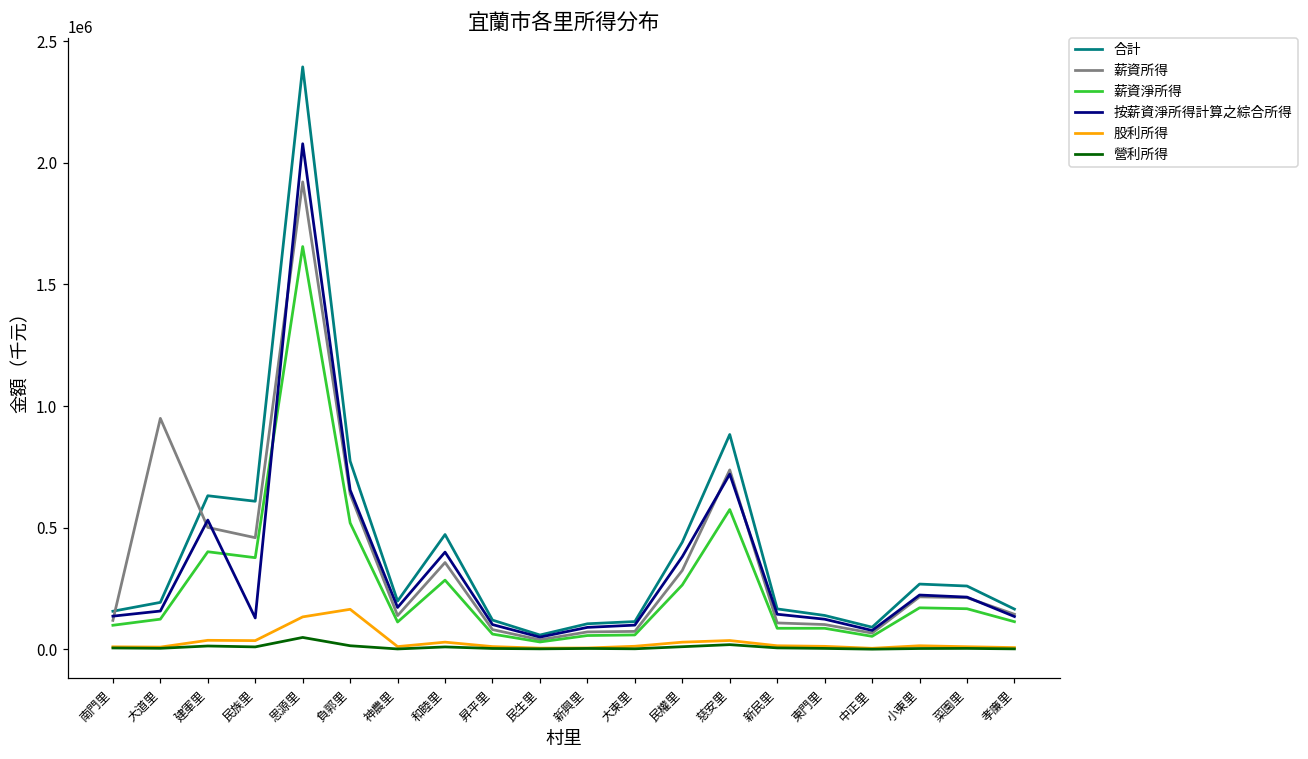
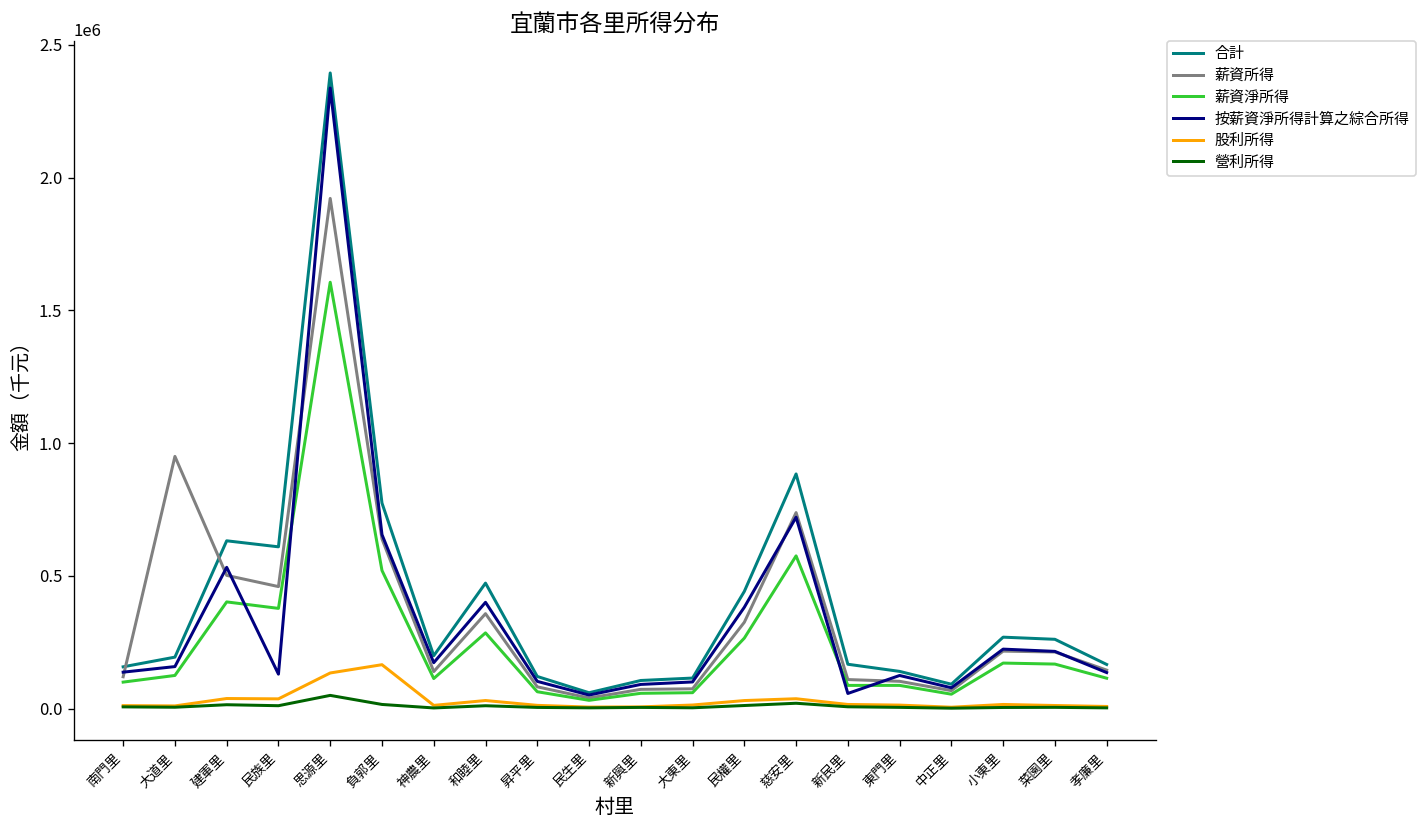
薪資淨所得, 思源里: 1660000 -> 1610000
按薪資淨所得計算之綜合所得, 思源里: 2080000 -> 2340000
按薪資淨所得計算之綜合所得, 新民里: 140000 -> 60000
